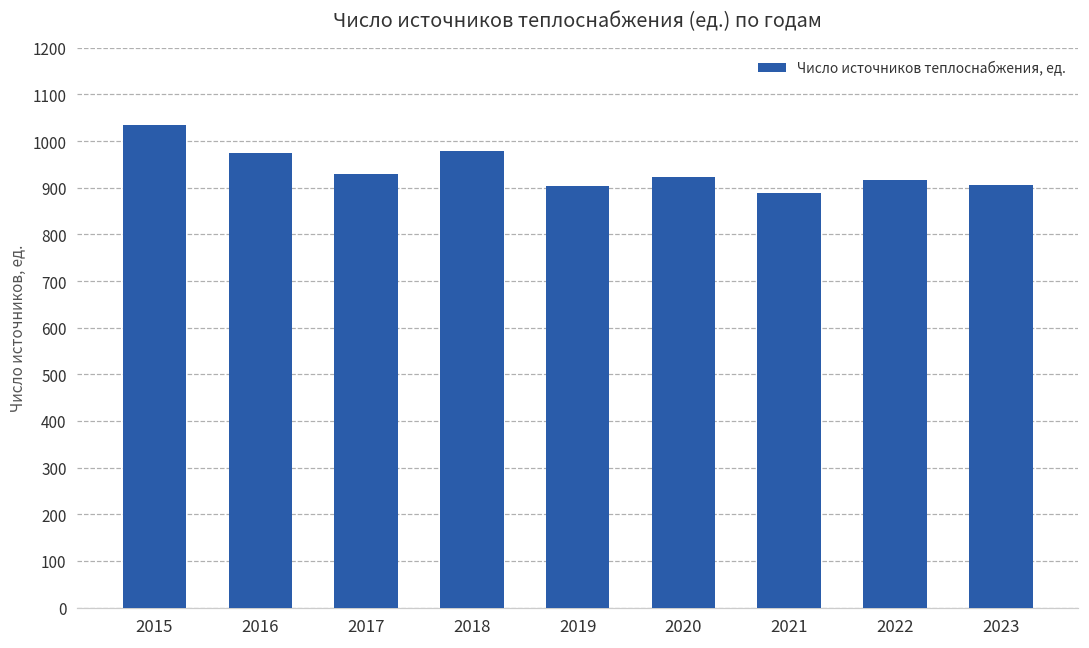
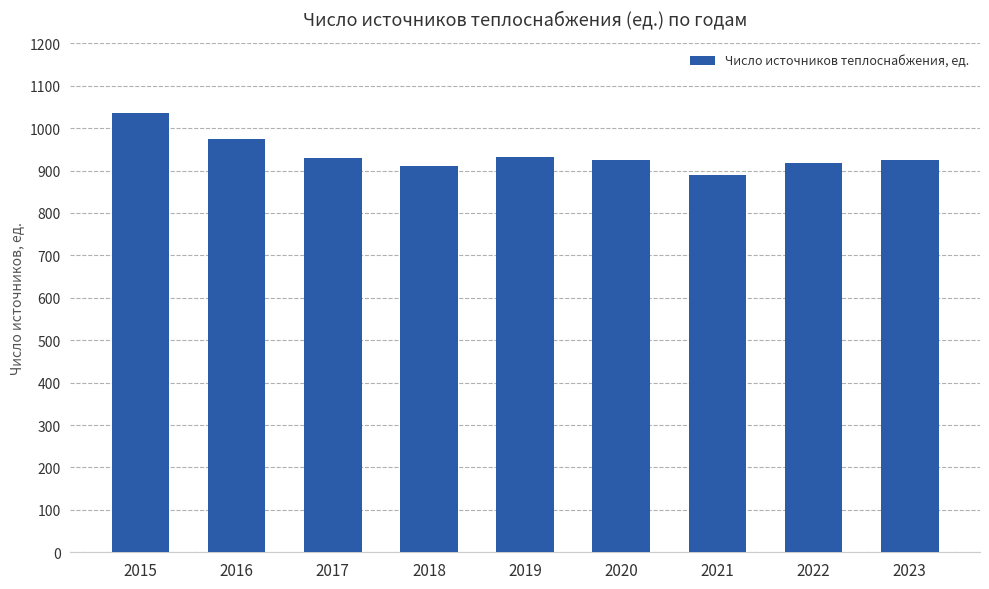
2018: 980 -> 910
2019: 900 -> 930
2023: 910 -> 930
